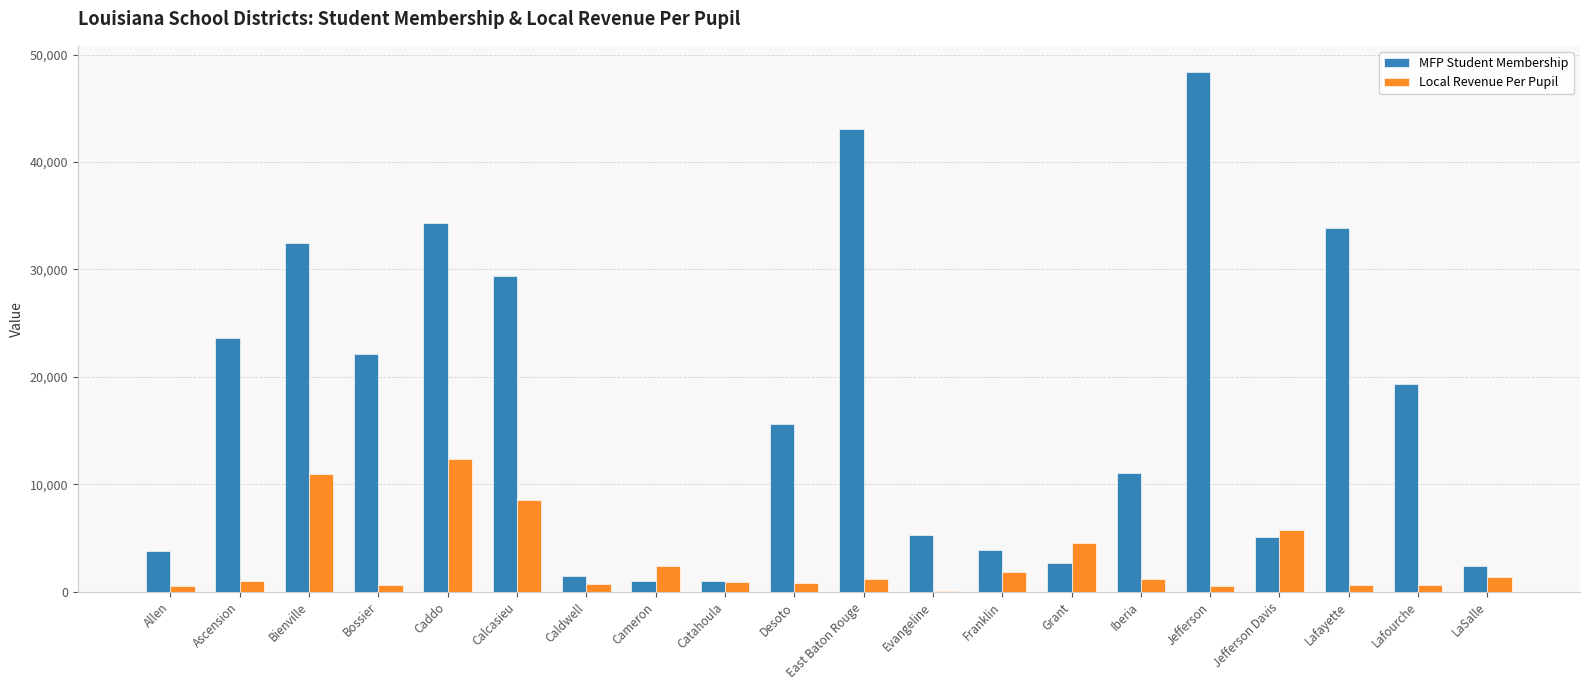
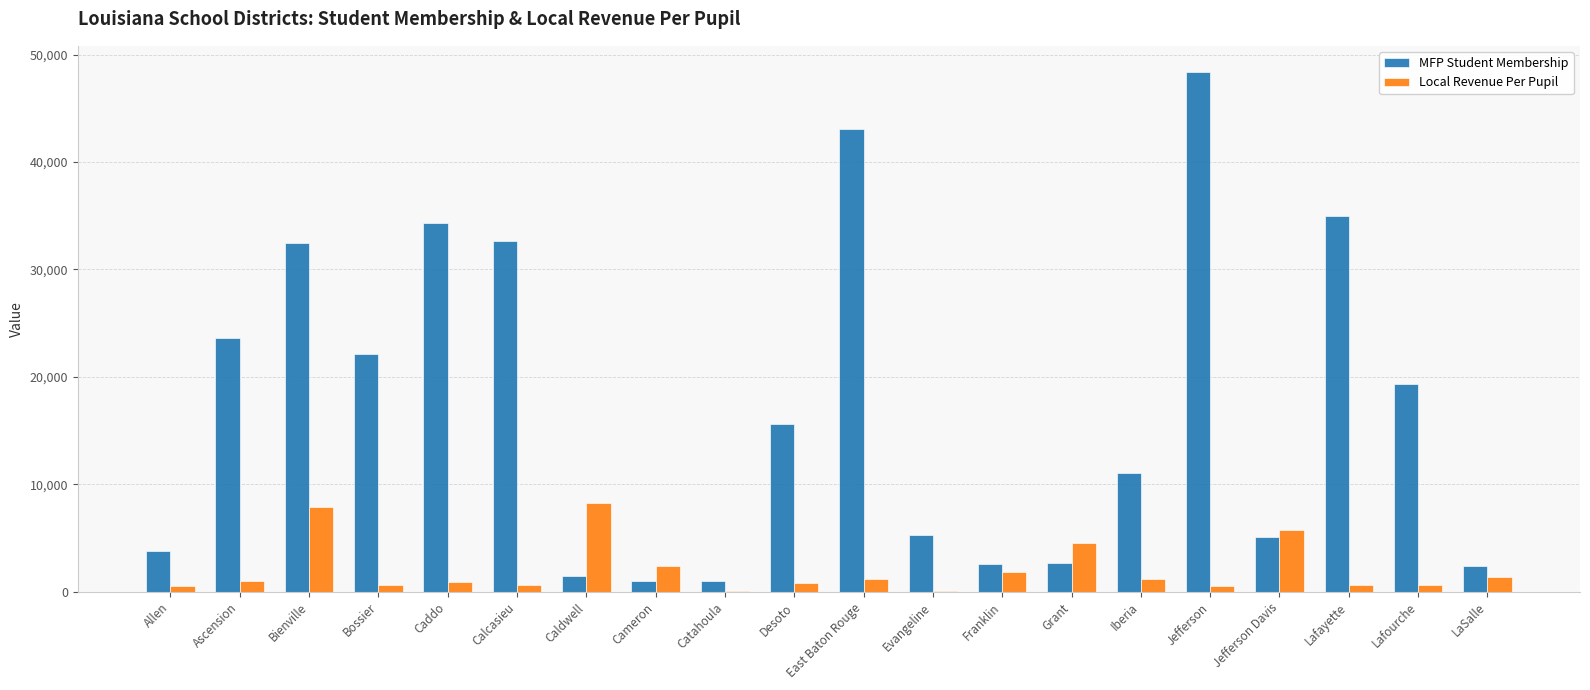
Local Revenue Per Pupil, Bienville: 10,900 -> 7,900
Local Revenue Per Pupil, Caddo: 12,400 -> 900
MFP Student Membership, Calcasieu: 29,400 -> 32,700
Local Revenue Per Pupil, Calcasieu: 8,500 -> 600
Local Revenue Per Pupil, Caldwell: 700 -> 8,300
Local Revenue Per Pupil, Catahoula: 900 -> 0
MFP Student Membership, Franklin: 3,900 -> 2,600
MFP Student Membership, Lafayette: 33,800 -> 34,900
